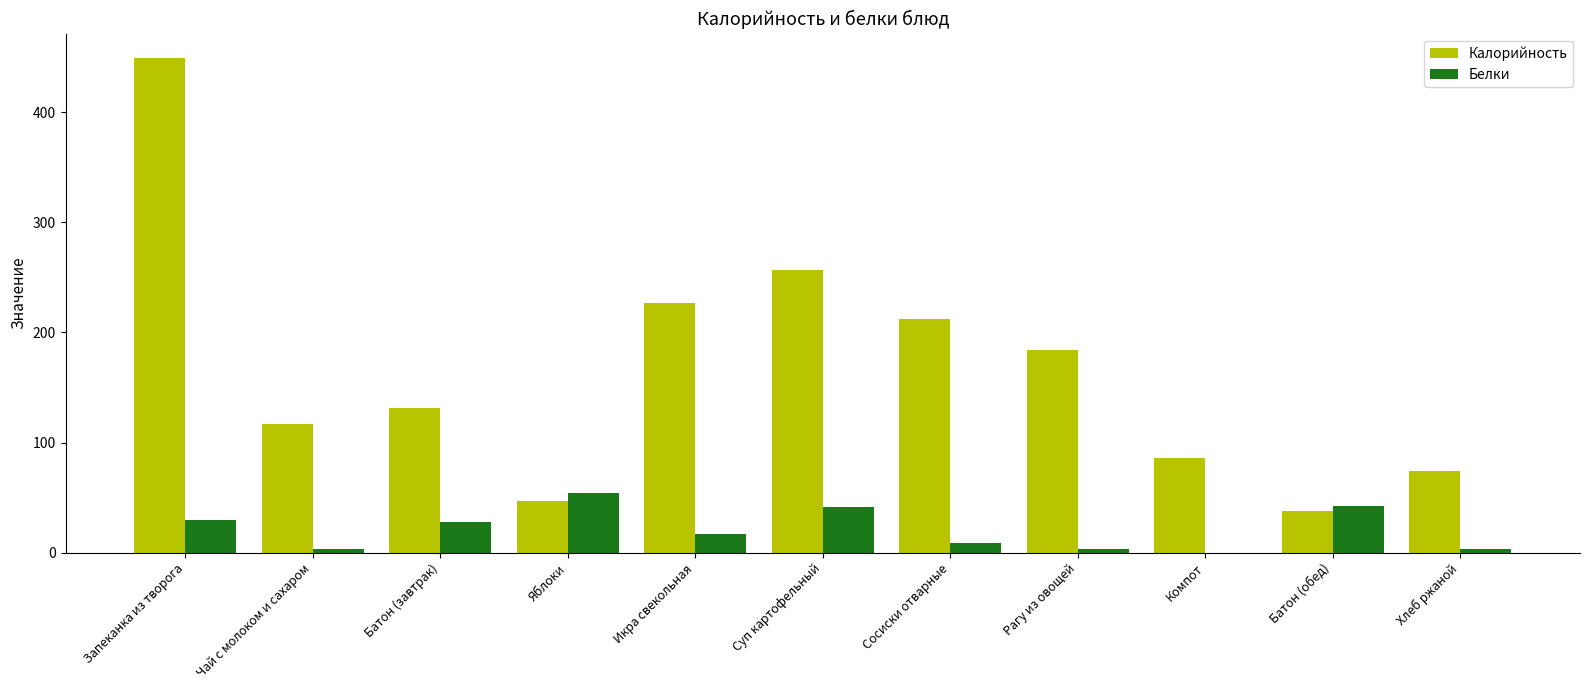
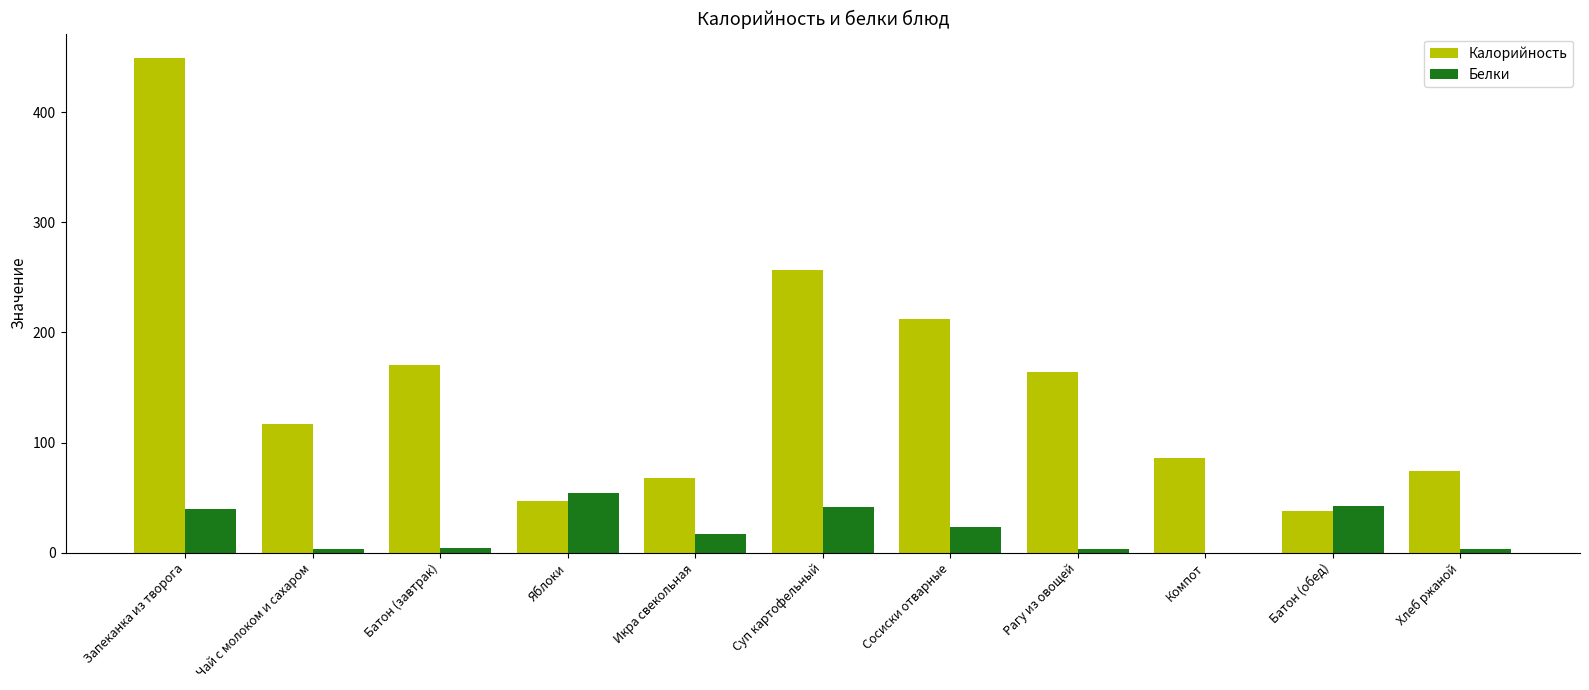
Белки, Запеканка из творога: 30 -> 40
Калорийность, Батон (завтрак): 131 -> 170
Белки, Батон (завтрак): 28 -> 4
Калорийность, Икра свекольная: 227 -> 68
Белки, Сосиски отварные: 9 -> 23
Калорийность, Рагу из овощей: 184 -> 164
